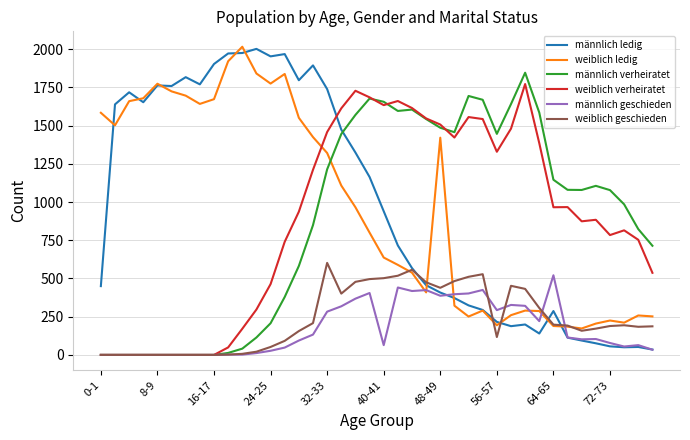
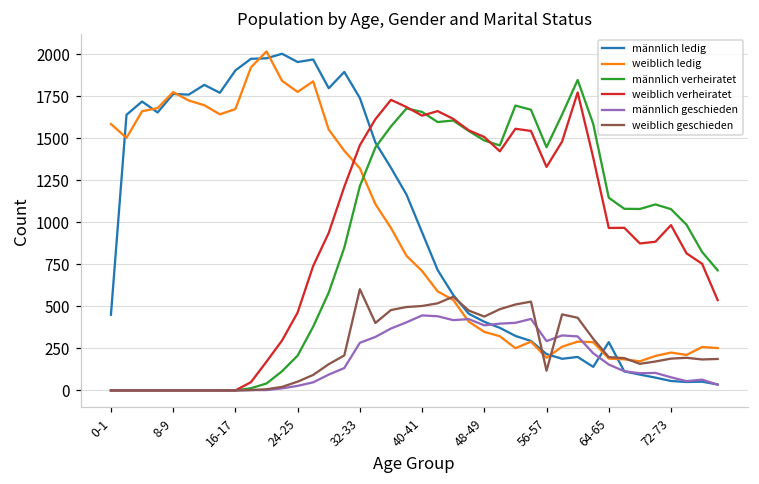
weiblich ledig, 40-41: 640 -> 710
männlich geschieden, 40-41: 60 -> 450
weiblich ledig, 48-49: 1420 -> 350
männlich geschieden, 64-65: 520 -> 150
weiblich verheiratet, 72-73: 780 -> 980
